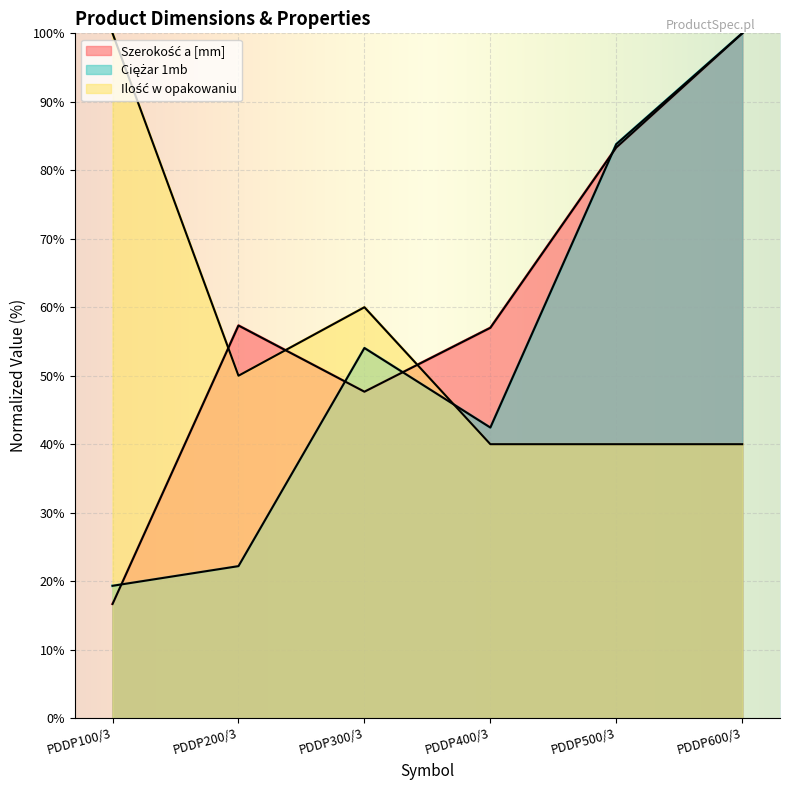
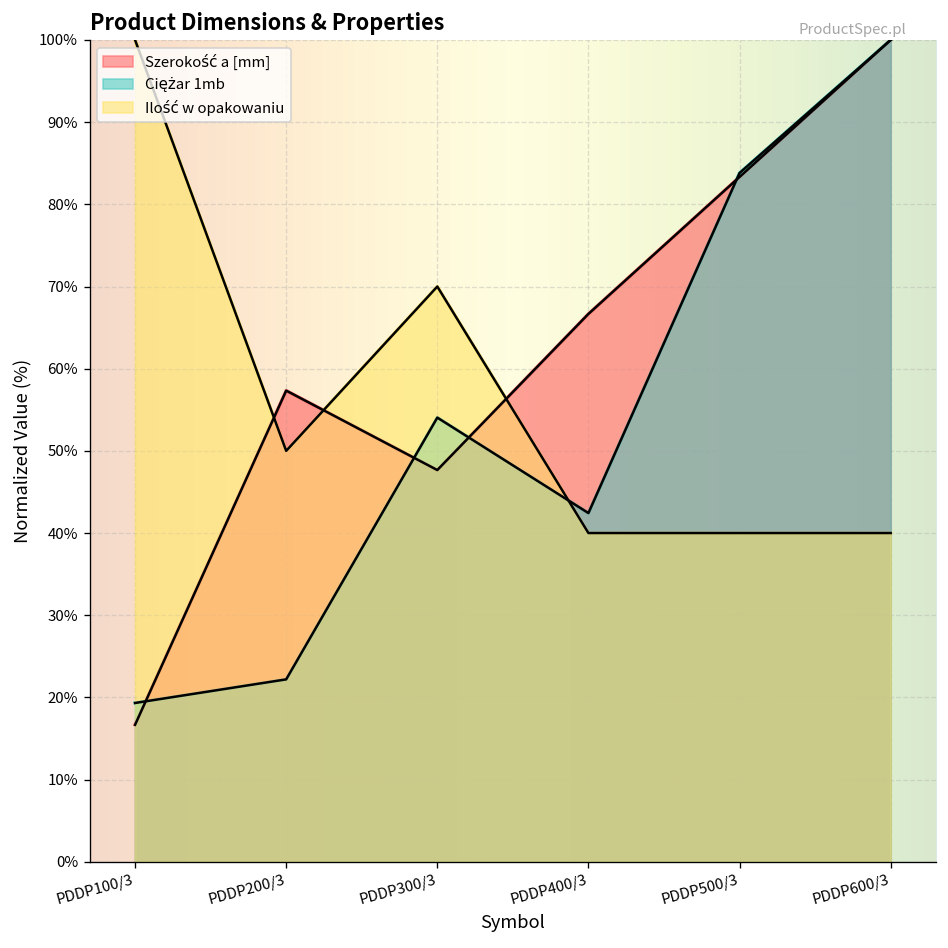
Ilość w opakowaniu, PDDP300/3: 60% -> 70%
Szerokość a [mm], PDDP400/3: 57% -> 67%
